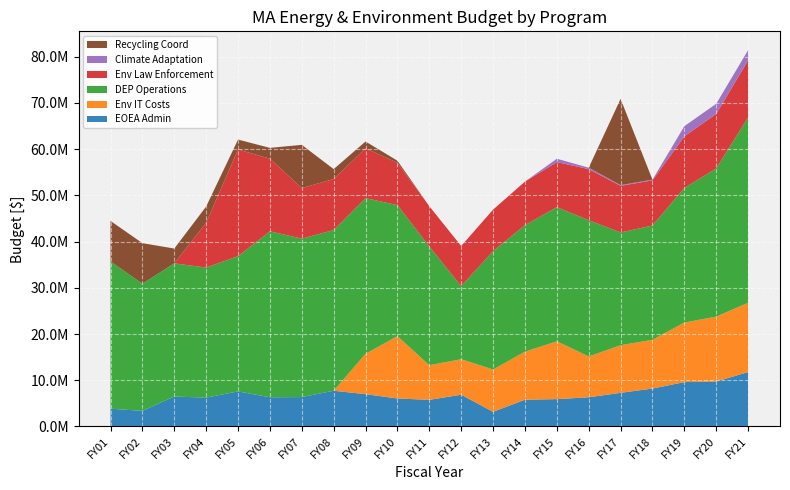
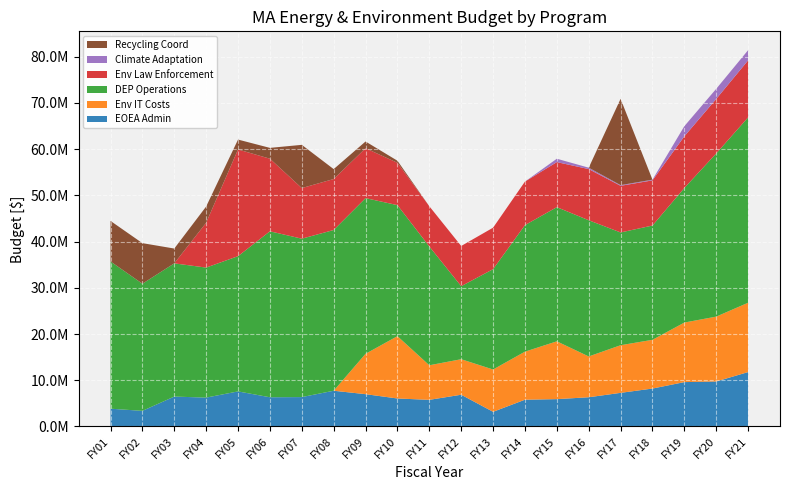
DEP Operations, FY13: 26000000 -> 22000000
DEP Operations, FY20: 32000000 -> 35000000
